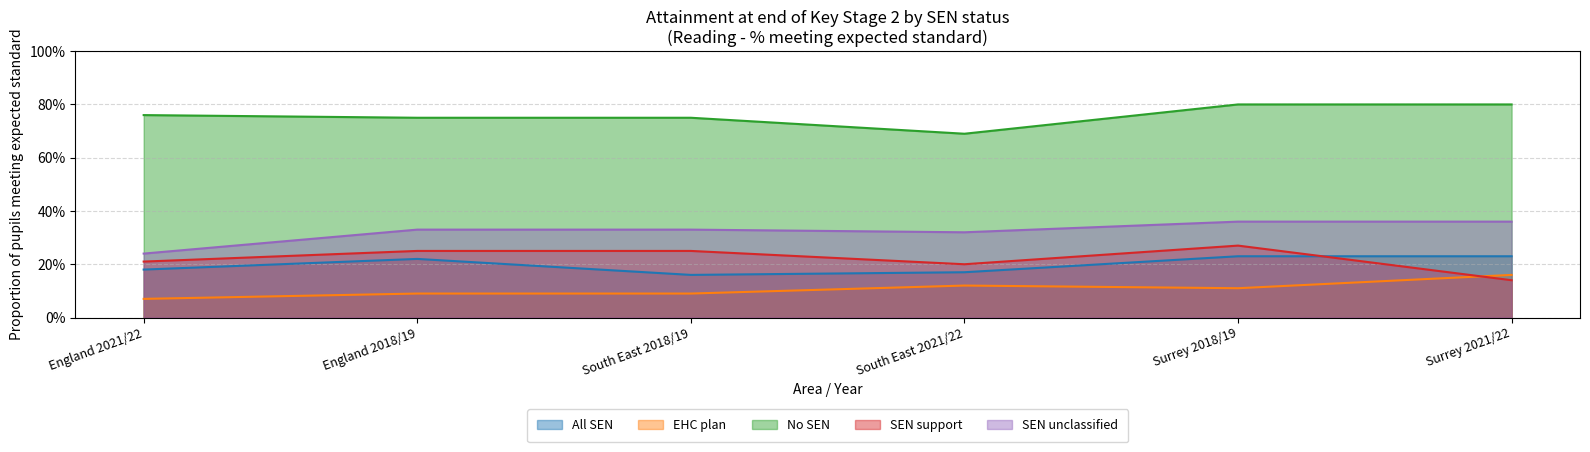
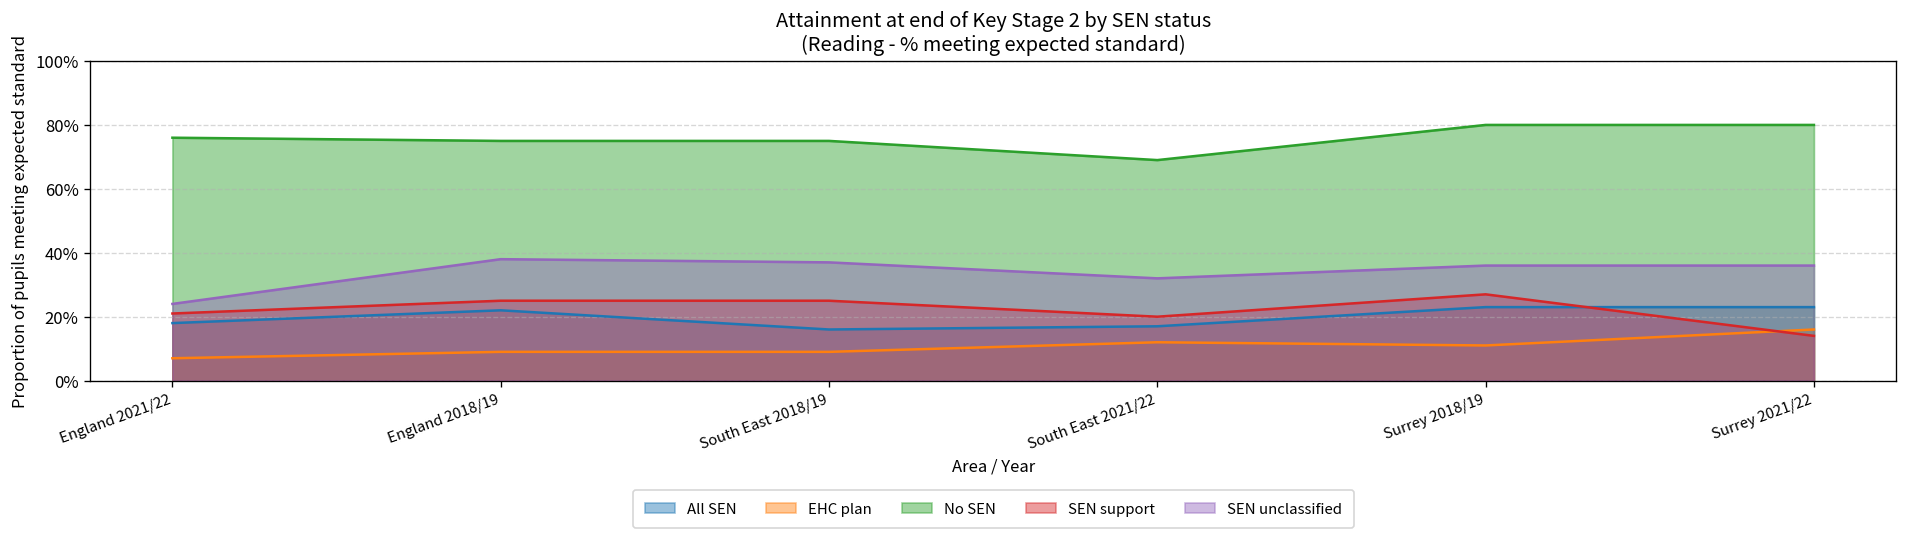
SEN unclassified, England 2018/19: 33% -> 38%
SEN unclassified, South East 2018/19: 33% -> 37%
